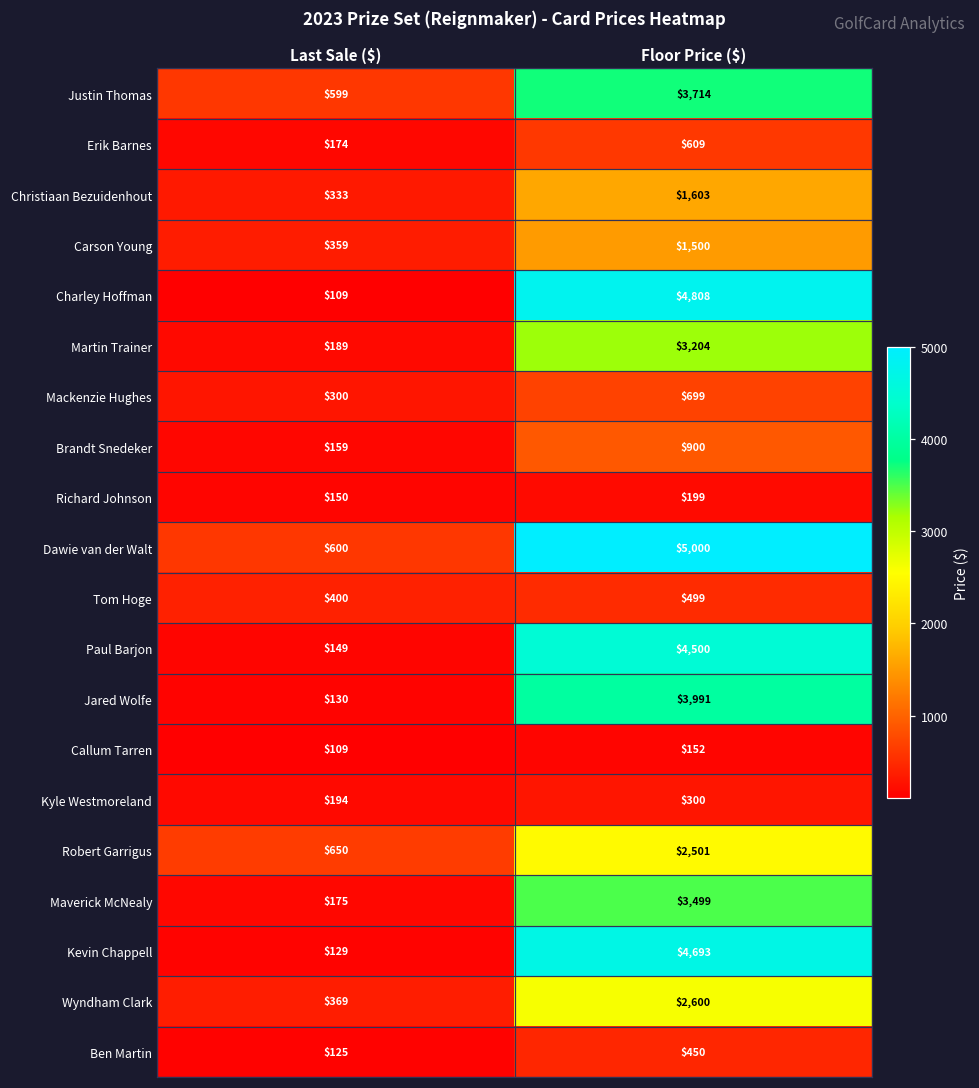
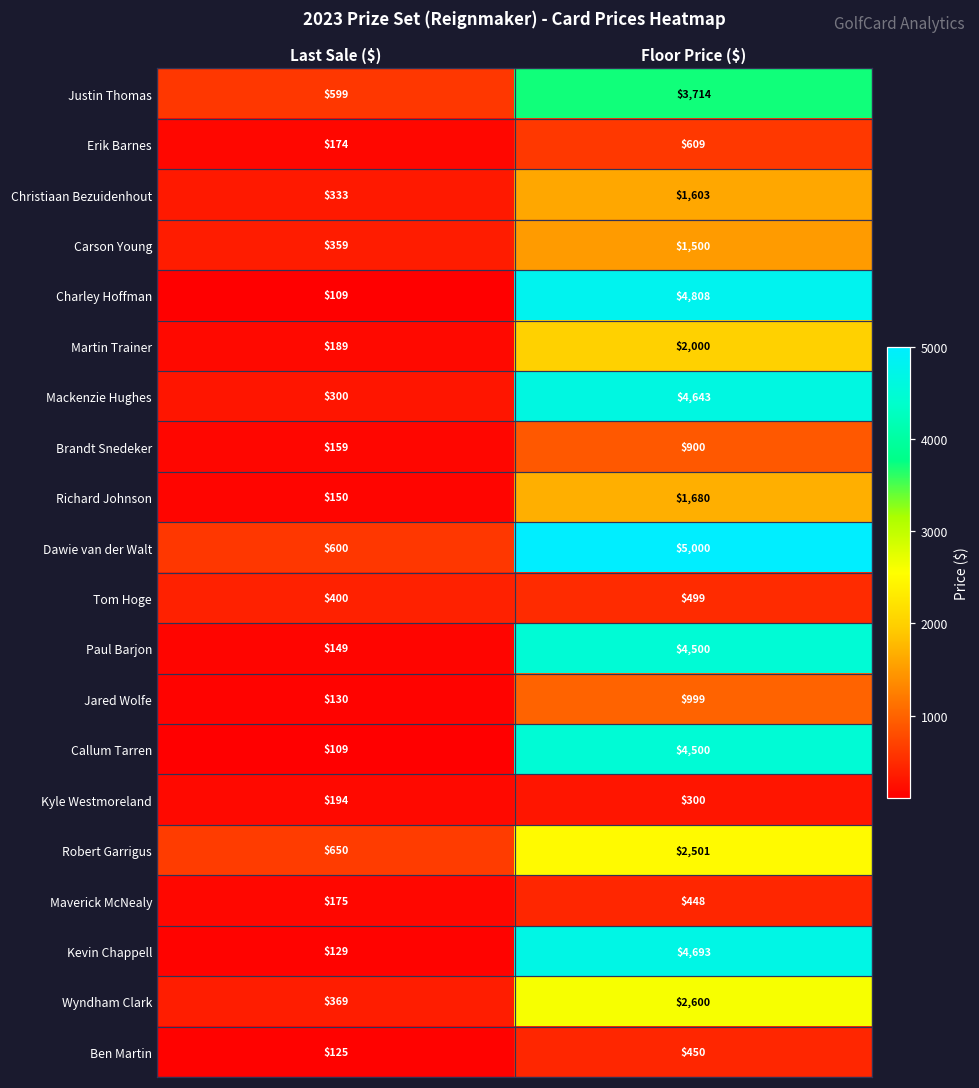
Martin Trainer, Floor Price ($): $3,204 -> $2,000
Mackenzie Hughes, Floor Price ($): $699 -> $4,643
Richard Johnson, Floor Price ($): $199 -> $1,680
Jared Wolfe, Floor Price ($): $3,991 -> $999
Callum Tarren, Floor Price ($): $152 -> $4,500
Maverick McNealy, Floor Price ($): $3,499 -> $448
